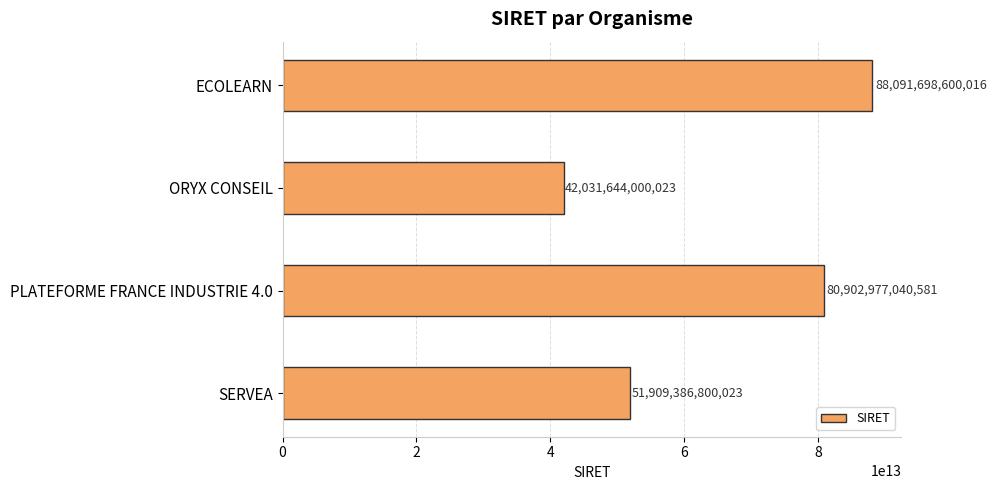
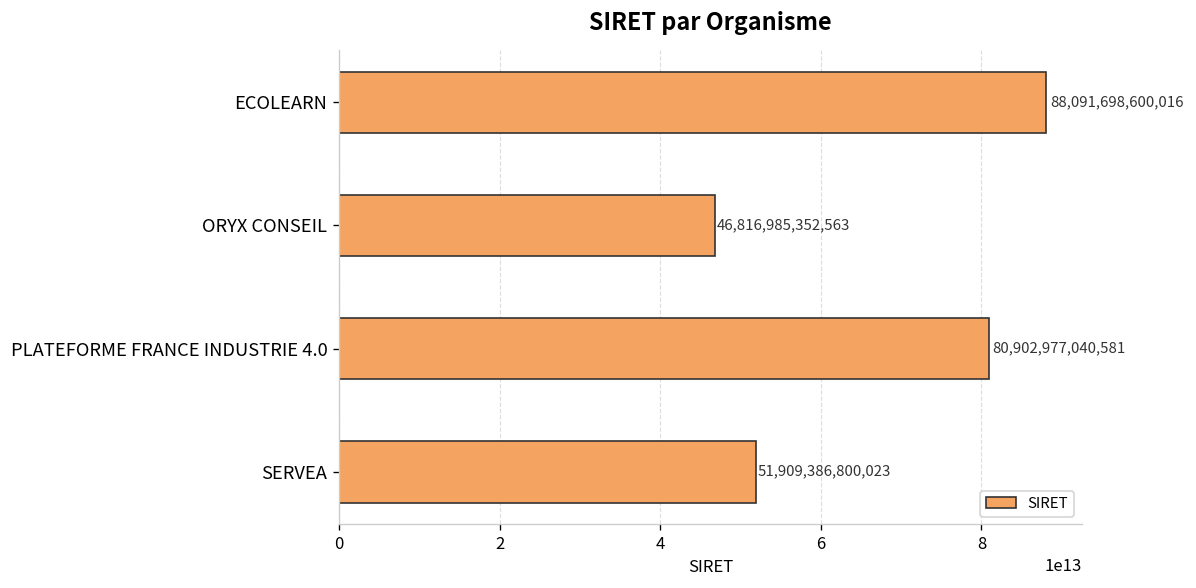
ORYX CONSEIL: 42,031,644,000,023 -> 46,816,985,352,563
